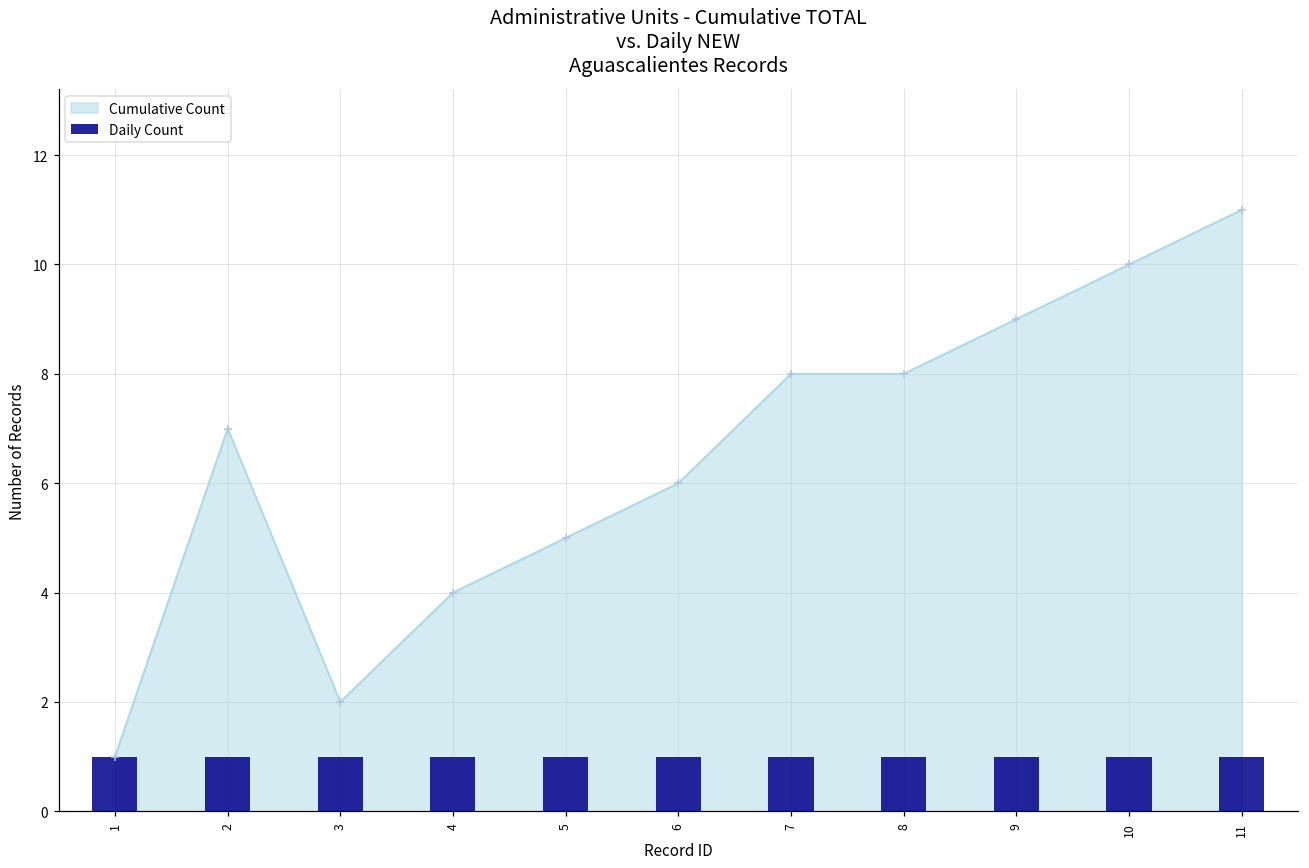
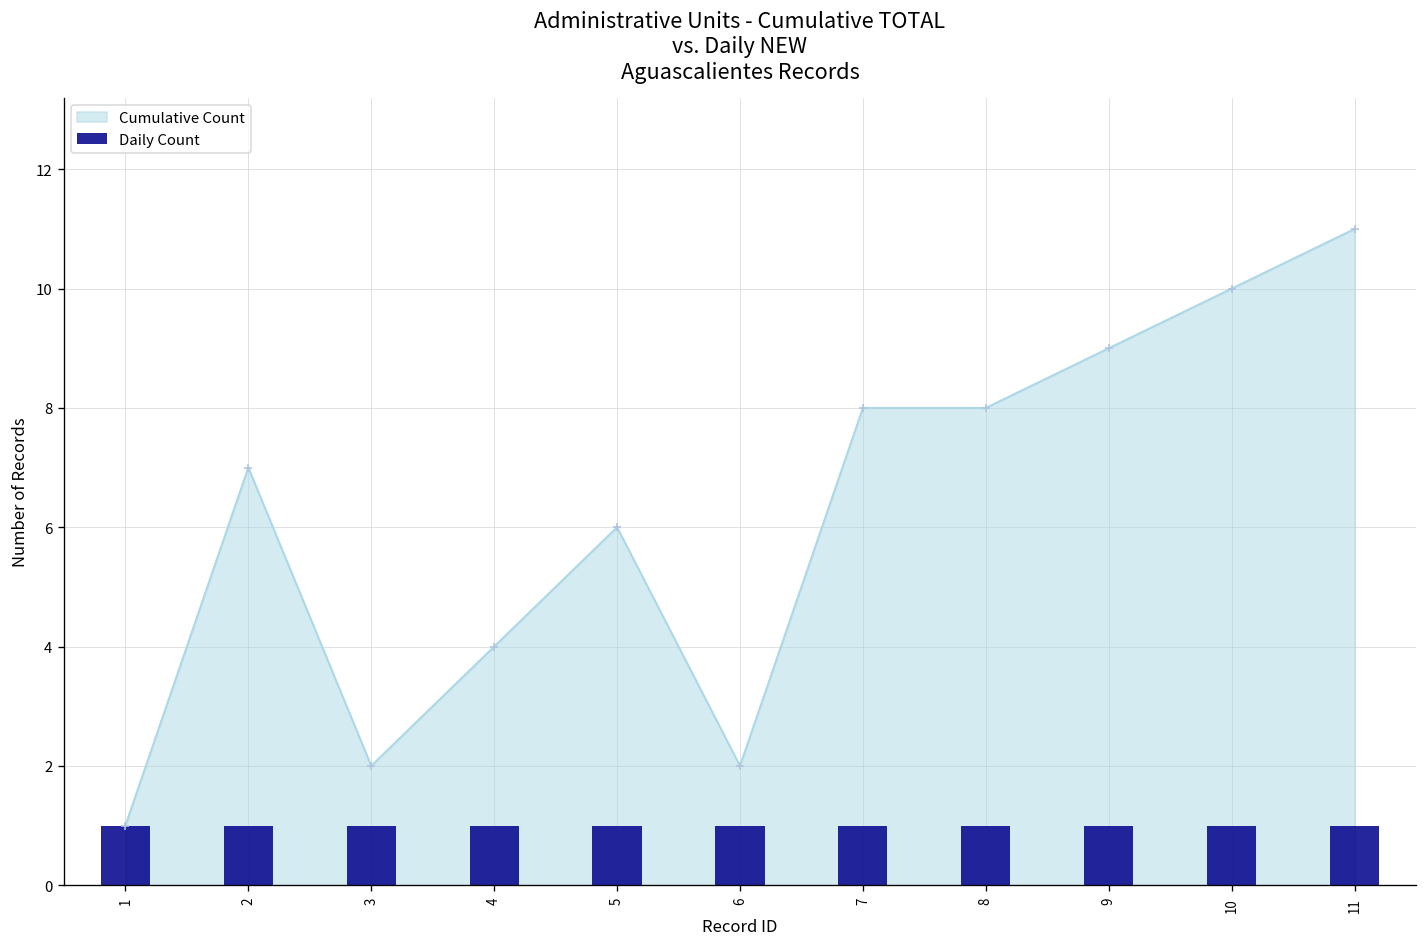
Cumulative Count, 5: 5 -> 6
Cumulative Count, 6: 6 -> 2
